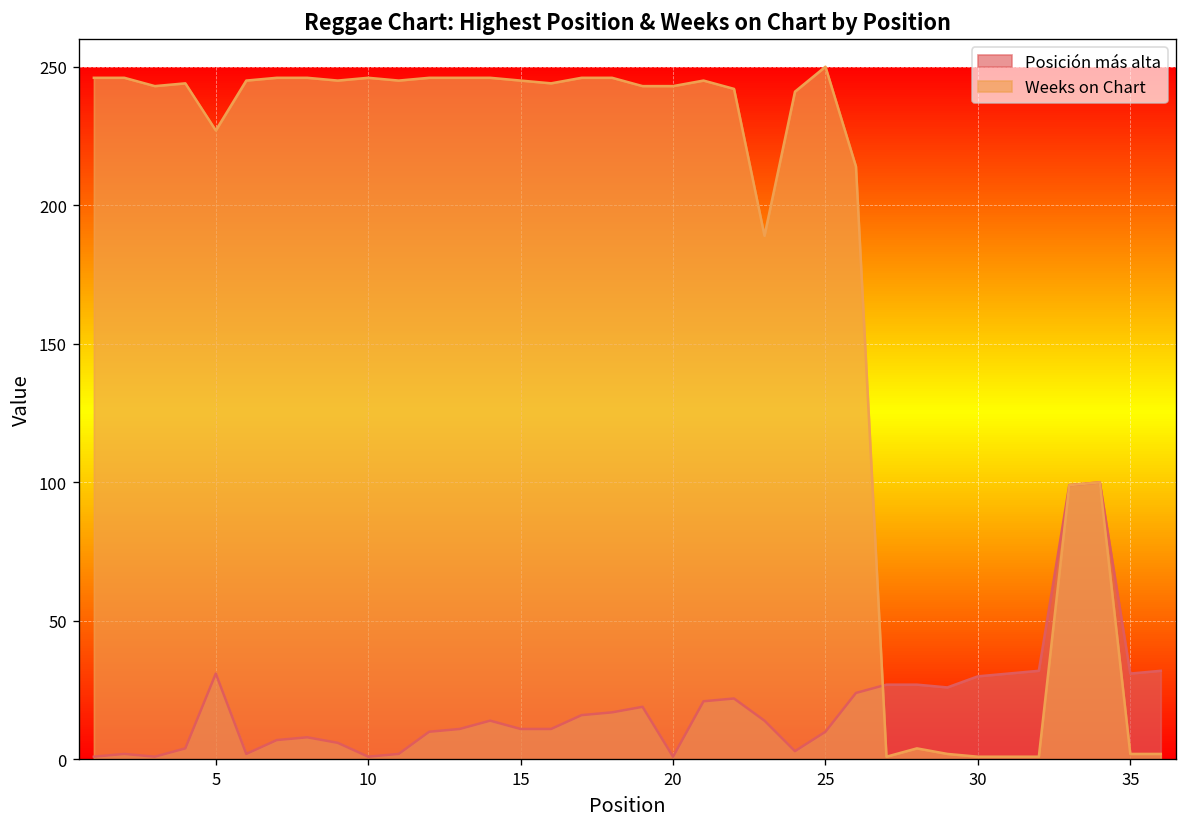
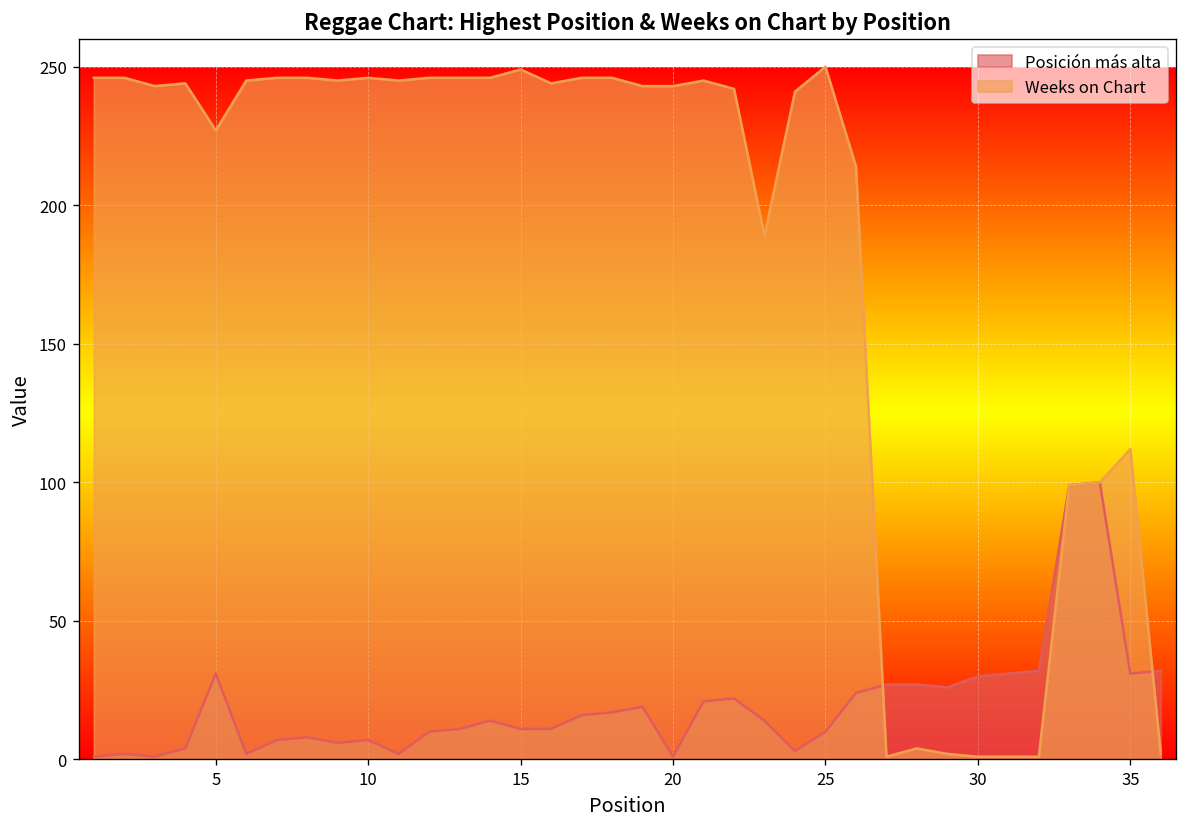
Posición más alta, 10: 1 -> 7
Weeks on Chart, 15: 245 -> 249
Weeks on Chart, 35: 2 -> 112
